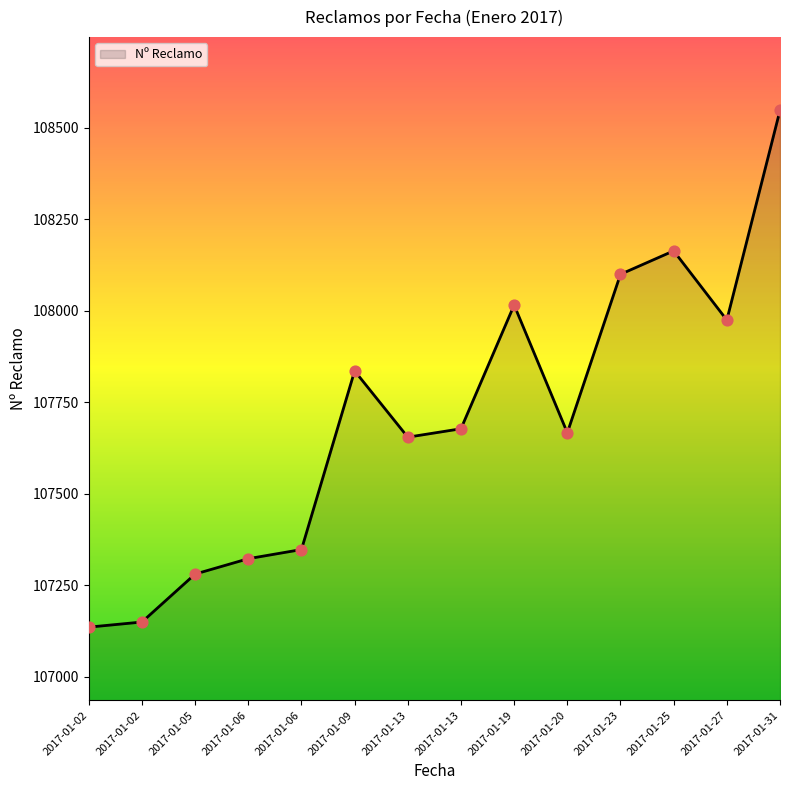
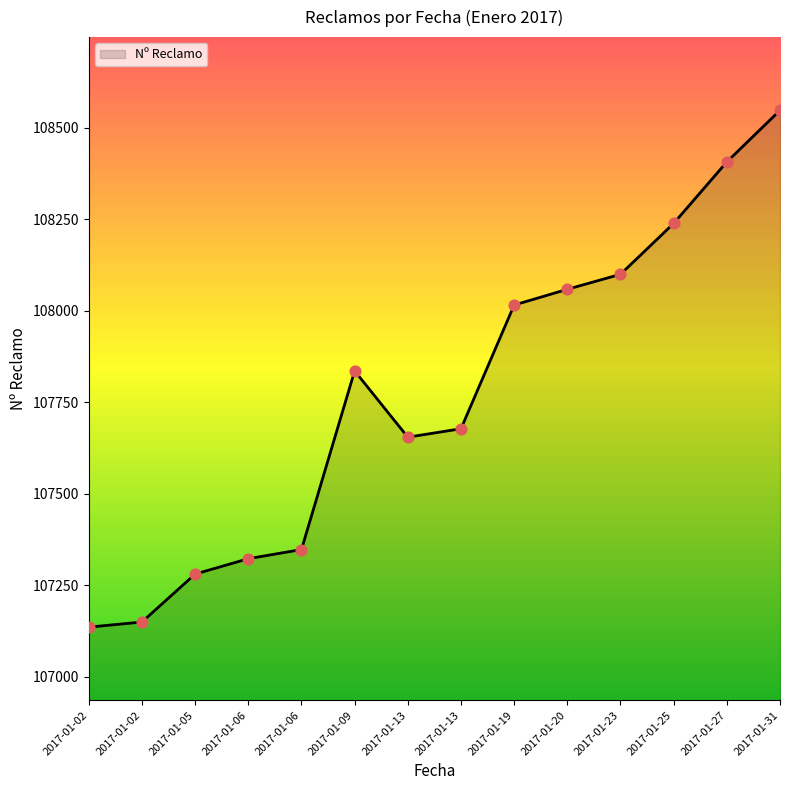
2017-01-20: 107670 -> 108060
2017-01-25: 108160 -> 108240
2017-01-27: 107980 -> 108410
